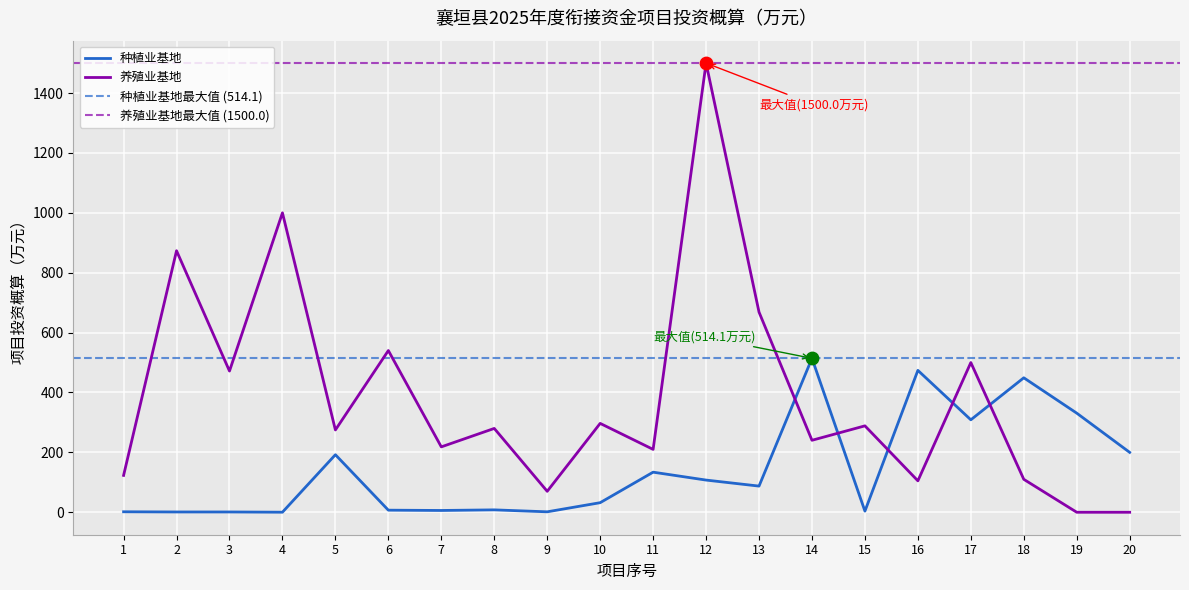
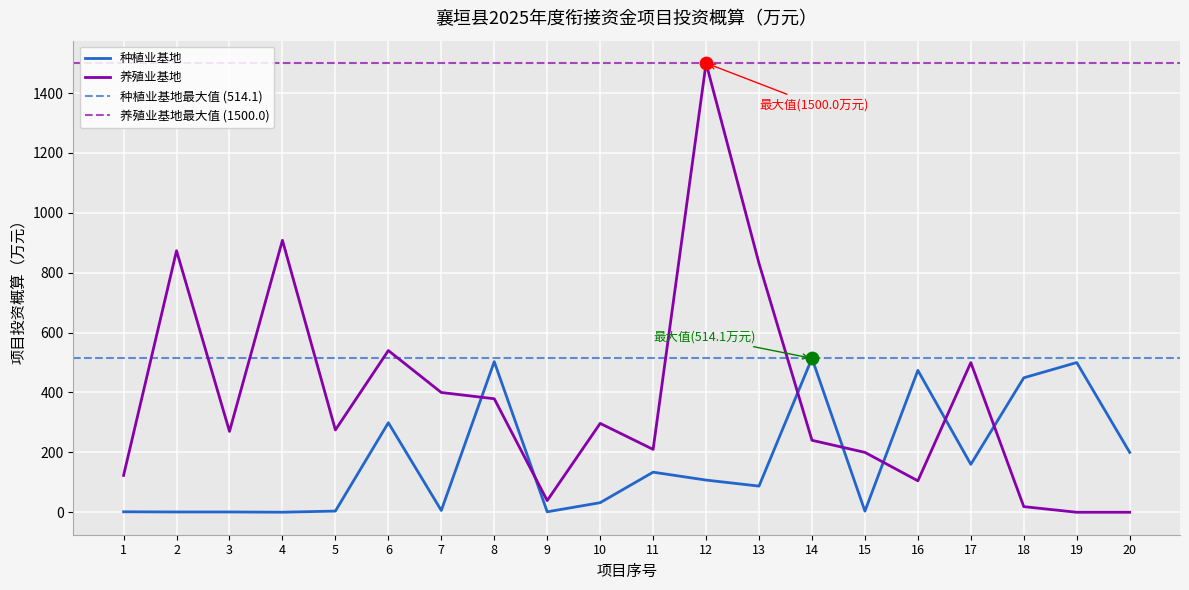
养殖业基地, 3: 470 -> 270
养殖业基地, 4: 1000 -> 910
种植业基地, 5: 190 -> 0
种植业基地, 6: 10 -> 300
养殖业基地, 7: 220 -> 400
种植业基地, 8: 10 -> 500
养殖业基地, 8: 280 -> 380
养殖业基地, 9: 70 -> 40
养殖业基地, 13: 670 -> 830
养殖业基地, 15: 290 -> 200
种植业基地, 17: 310 -> 160
养殖业基地, 18: 110 -> 20
种植业基地, 19: 330 -> 500
